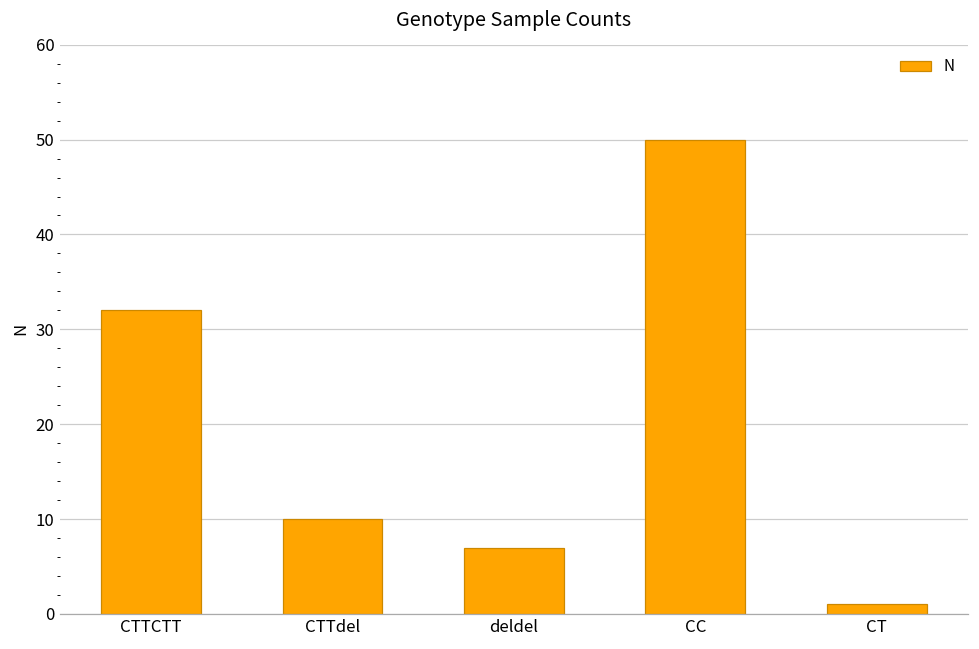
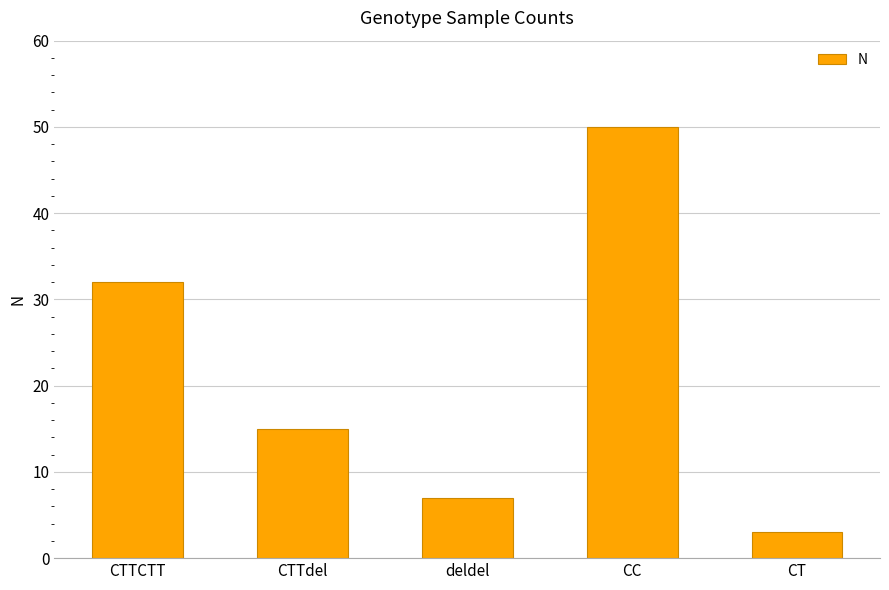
CTTdel: 10 -> 15
CT: 1 -> 3
